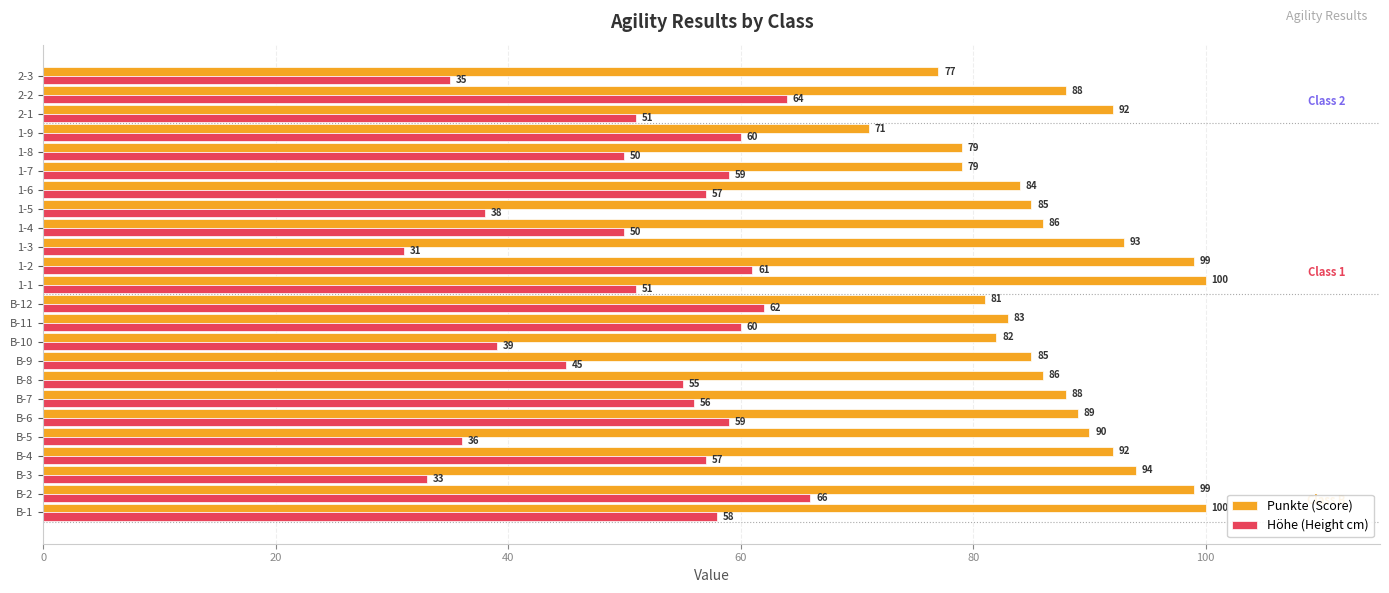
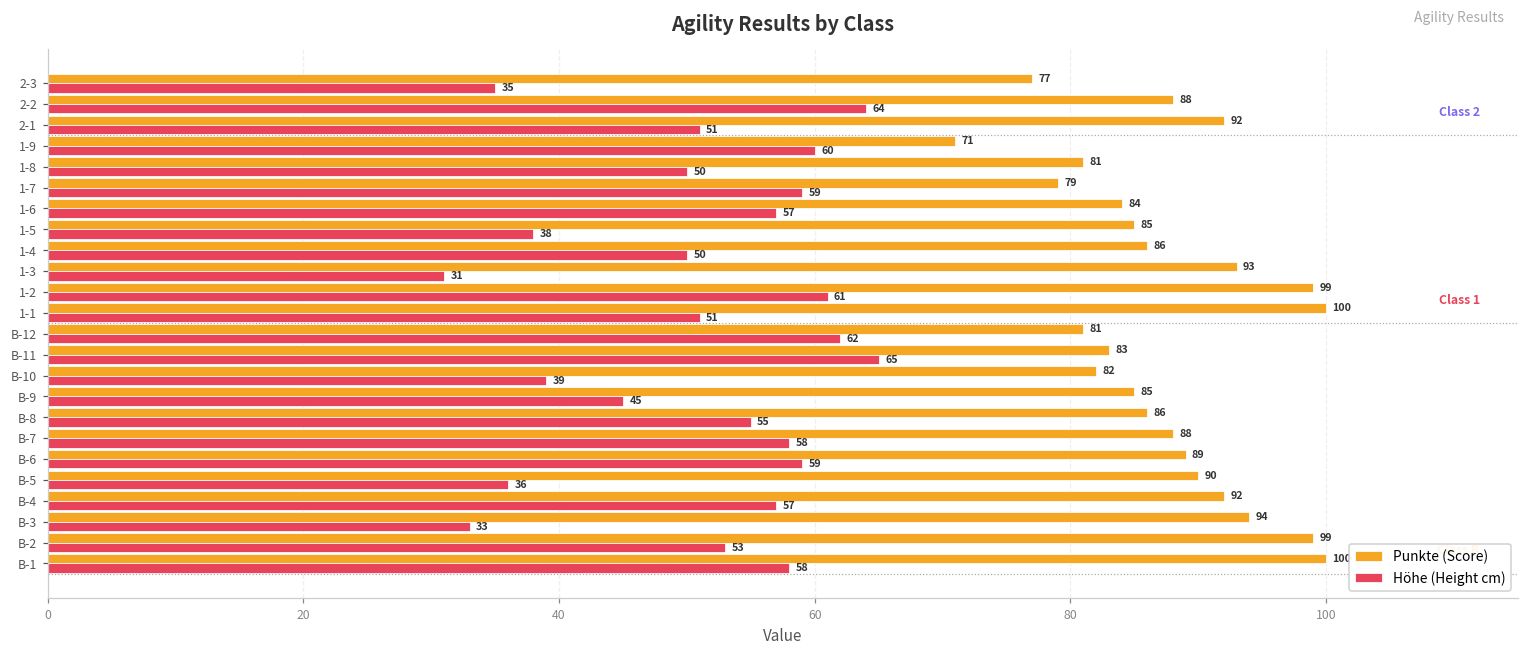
Punkte (Score), 1-8: 79 -> 81
Höhe (Height cm), B-11: 60 -> 65
Höhe (Height cm), B-7: 56 -> 58
Höhe (Height cm), B-2: 66 -> 53
